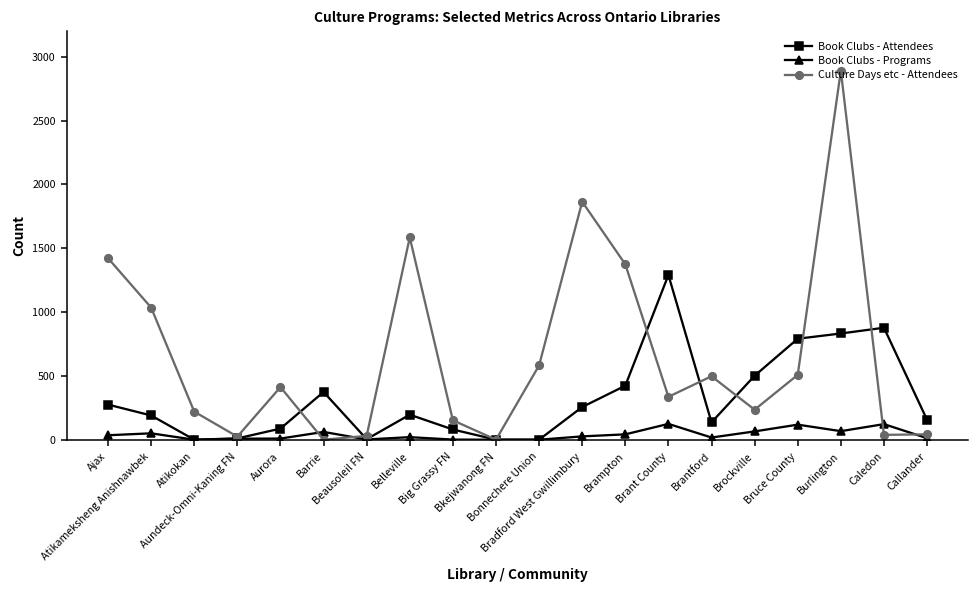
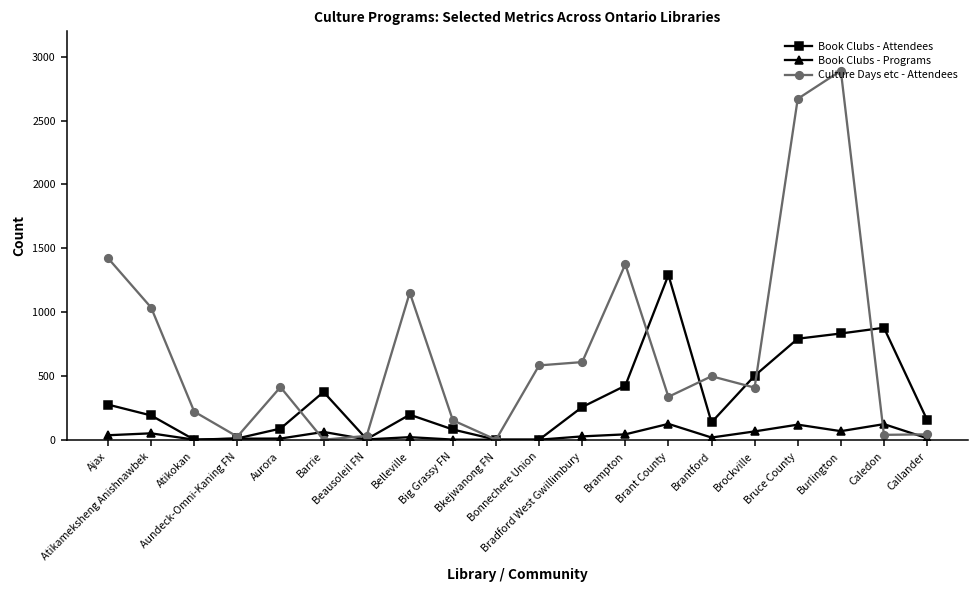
Culture Days etc - Attendees, Belleville: 1580 -> 1150
Culture Days etc - Attendees, Bradford West Gwillimbury: 1860 -> 610
Culture Days etc - Attendees, Brockville: 240 -> 410
Culture Days etc - Attendees, Bruce County: 510 -> 2670
